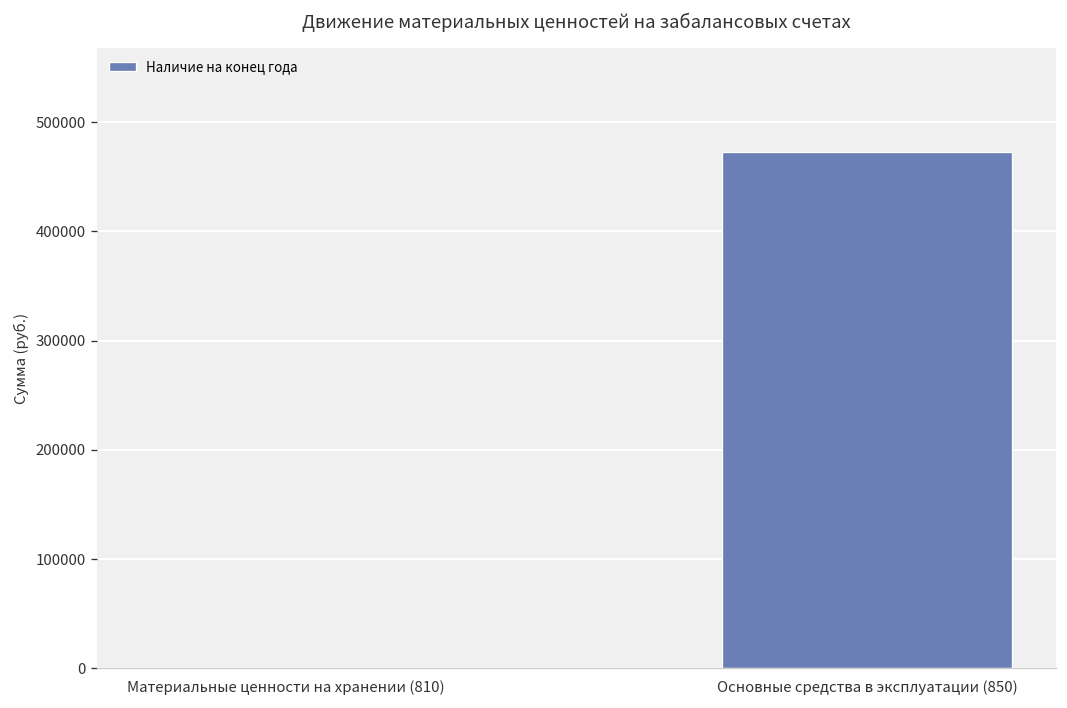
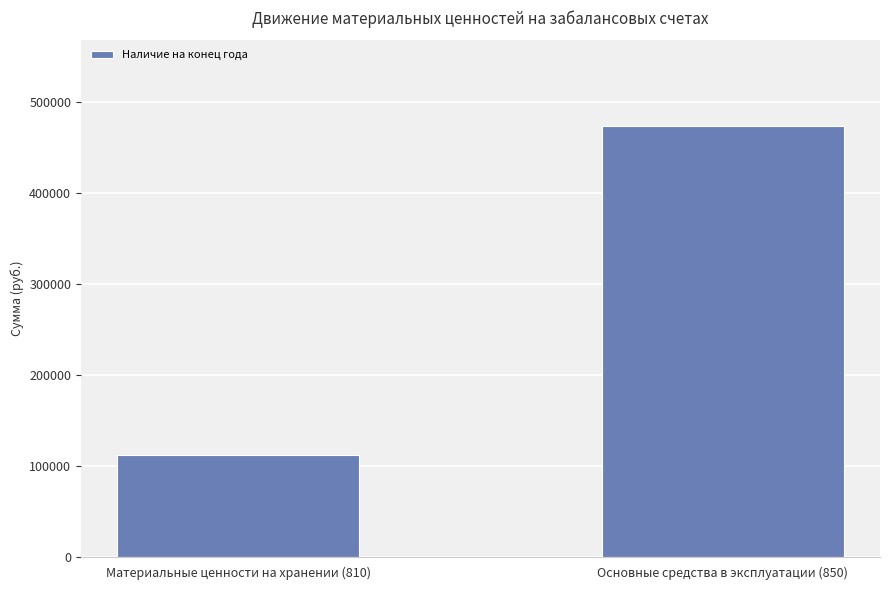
Материальные ценности на хранении (810): 0 -> 110000
